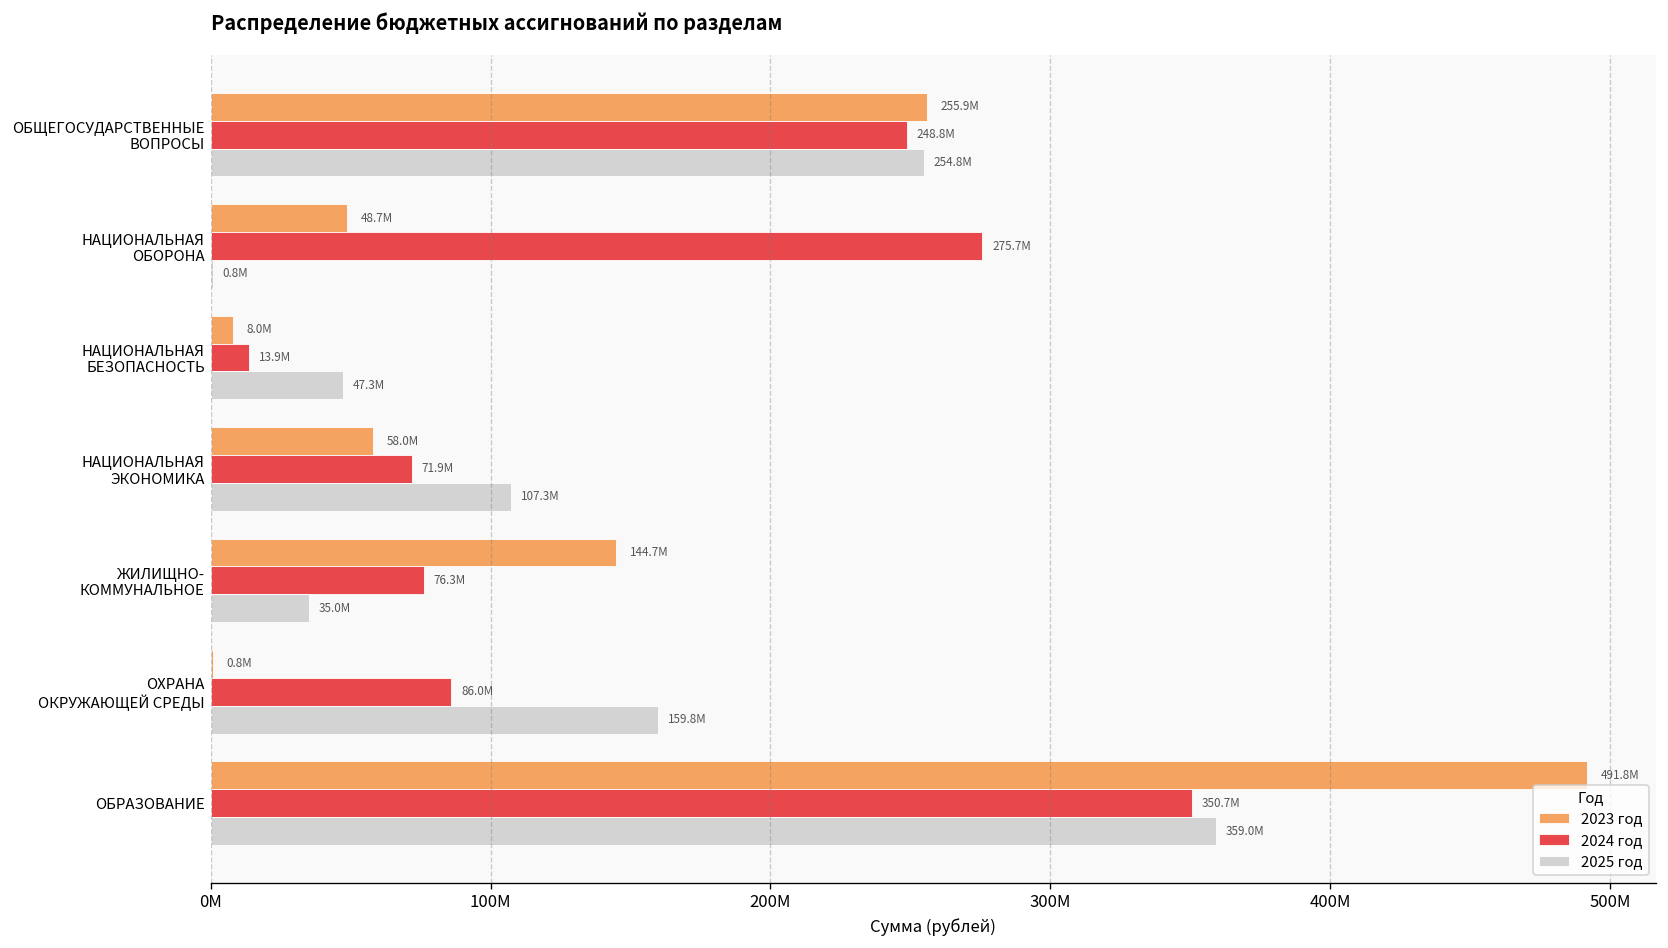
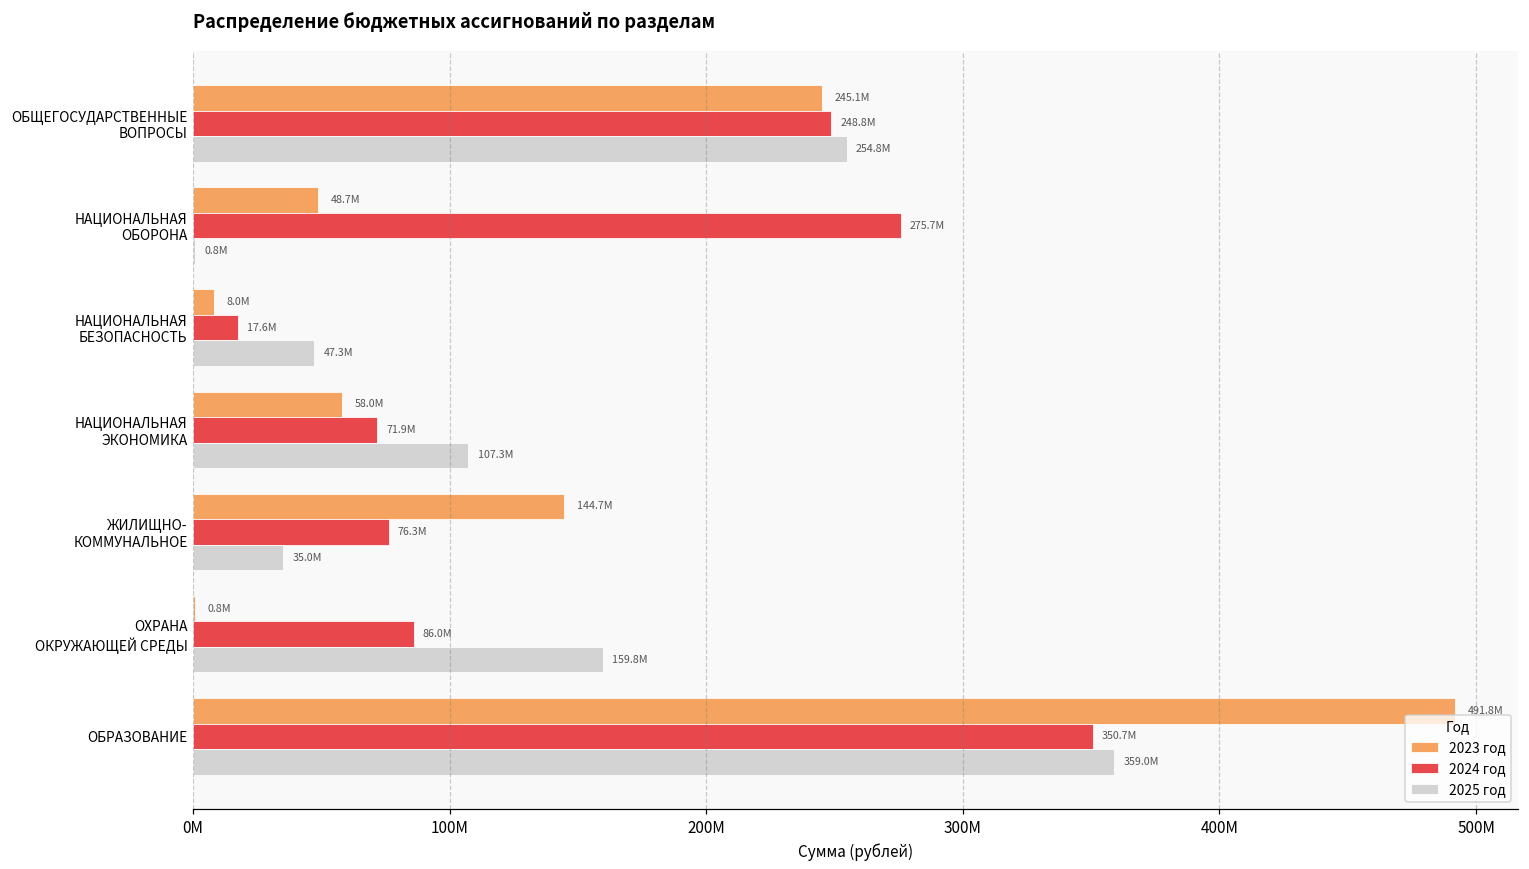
2023 год, ОБЩЕГОСУДАРСТВЕННЫЕ ВОПРОСЫ: 255.9M -> 245.1M
2024 год, НАЦИОНАЛЬНАЯ БЕЗОПАСНОСТЬ: 13.9M -> 17.6M
